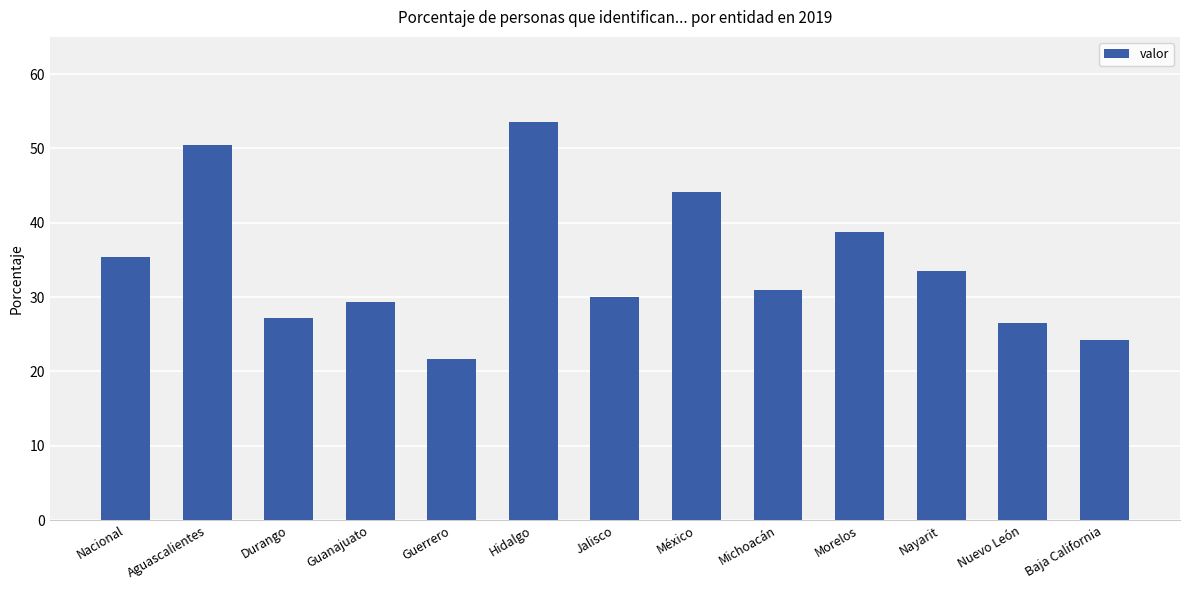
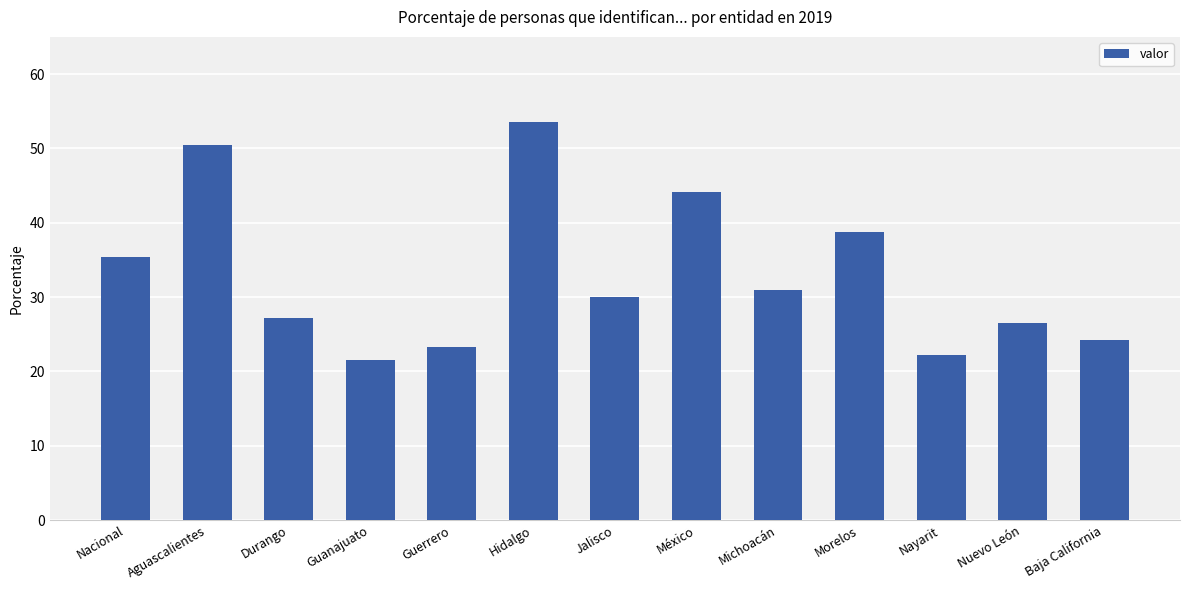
Guanajuato: 29 -> 22
Guerrero: 22 -> 23
Nayarit: 34 -> 22
